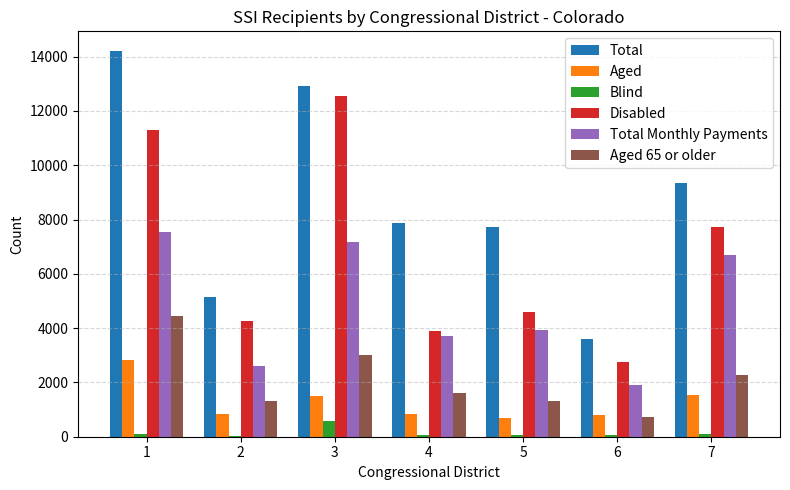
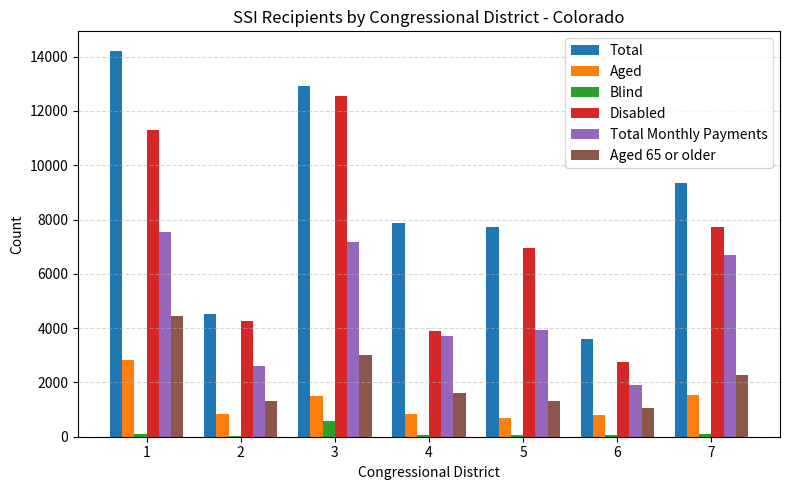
Total, 2: 5200 -> 4500
Disabled, 5: 4600 -> 6900
Aged 65 or older, 6: 700 -> 1100
